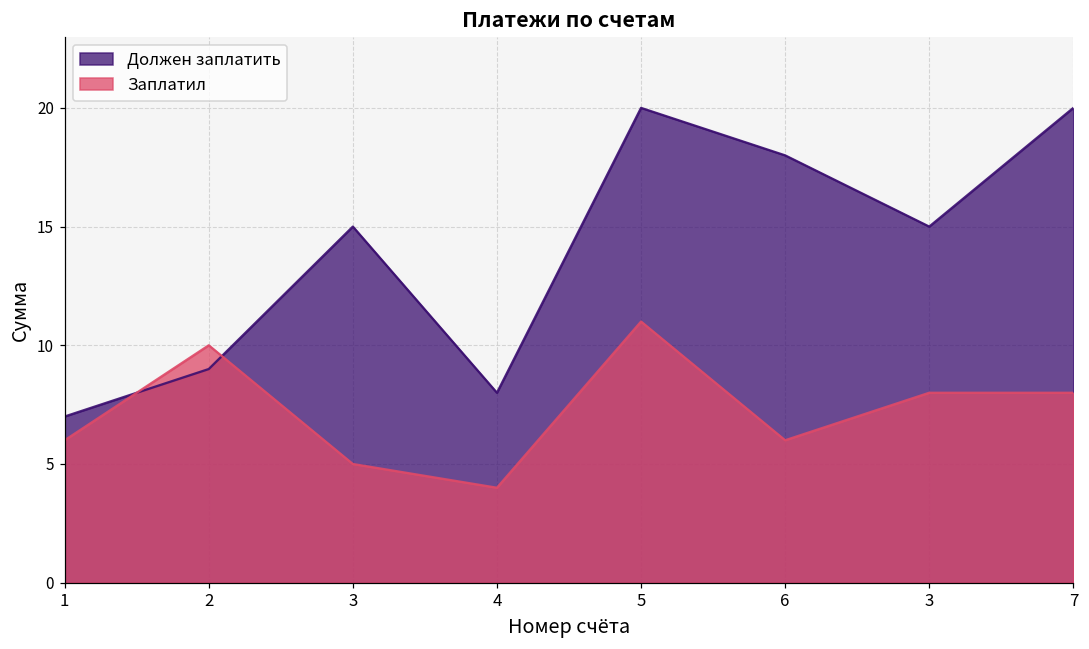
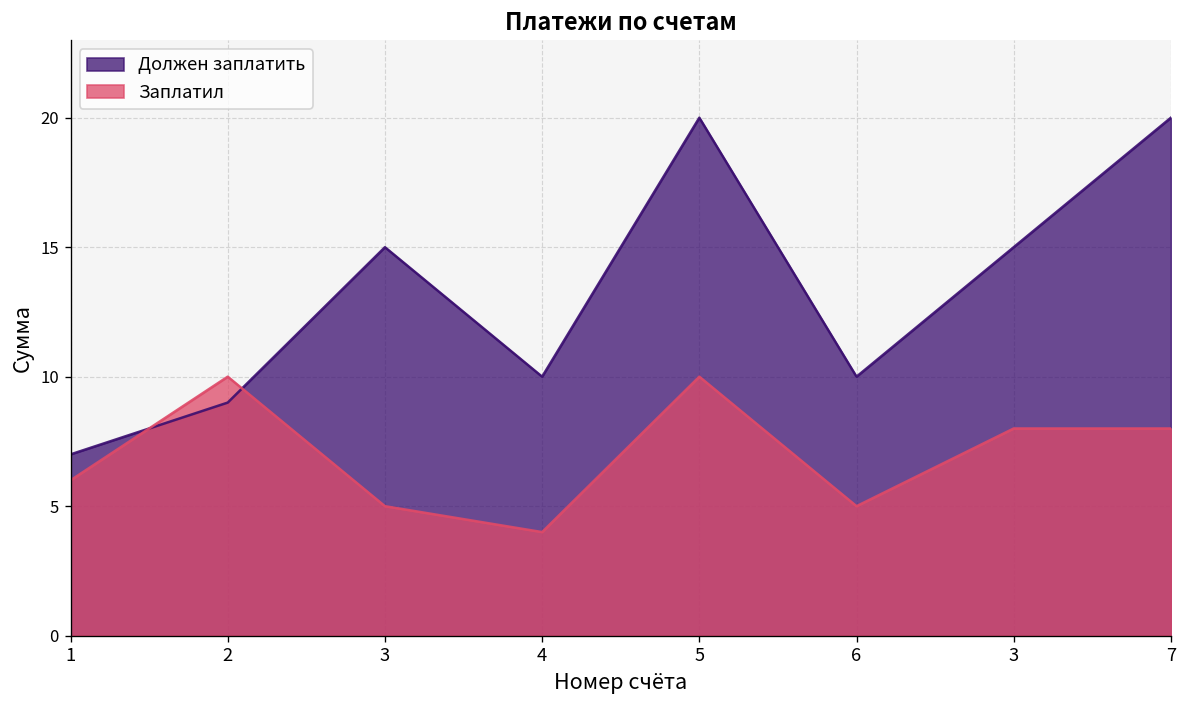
Должен заплатить, 4: 8 -> 10
Заплатил, 5: 11 -> 10
Должен заплатить, 6: 18 -> 10
Заплатил, 6: 6 -> 5
